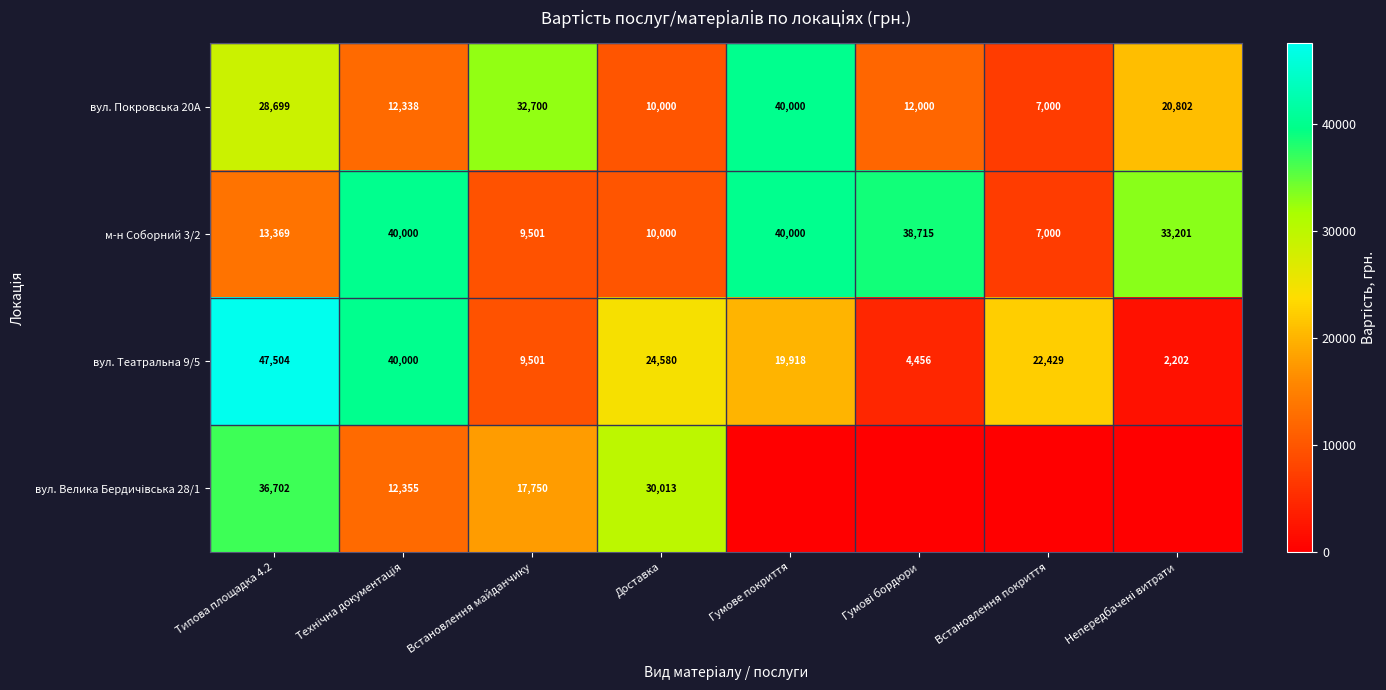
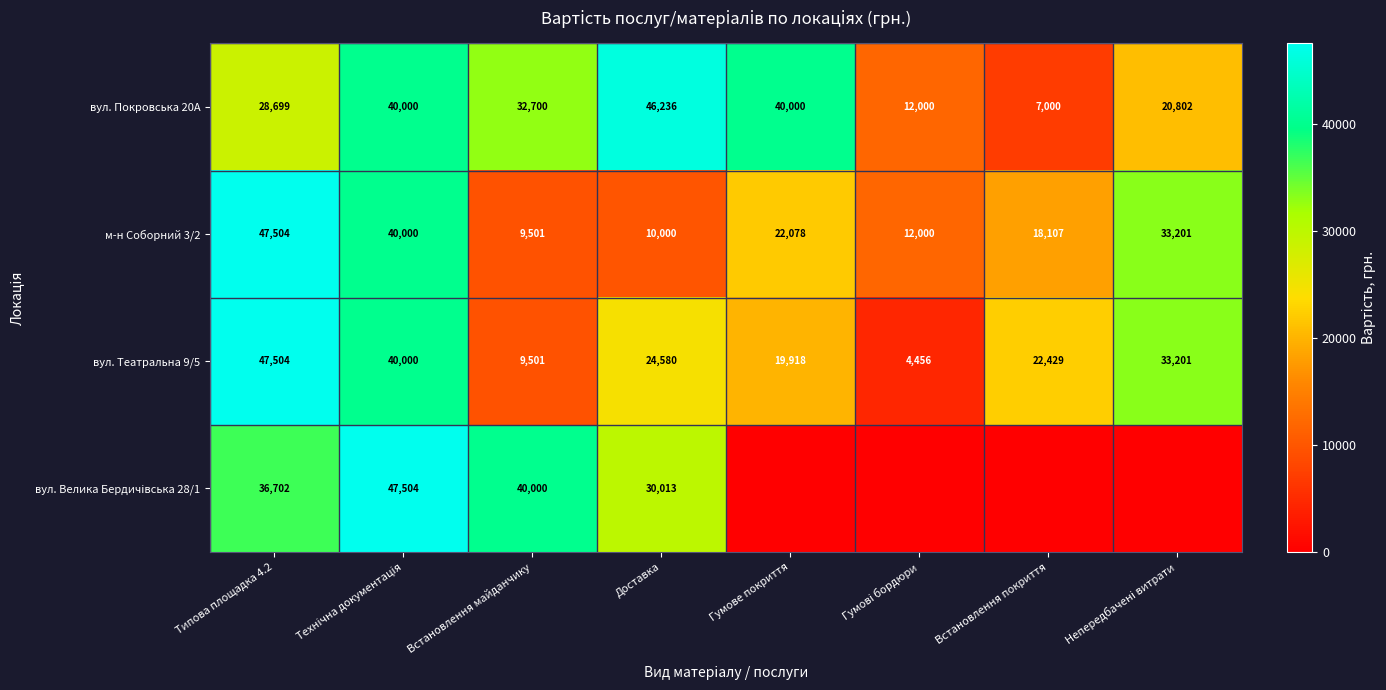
вул. Покровська 20А, Технічна документація: 12,338 -> 40,000
вул. Покровська 20А, Доставка: 10,000 -> 46,236
м-н Соборний 3/2, Типова площадка 4.2: 13,369 -> 47,504
м-н Соборний 3/2, Гумове покриття: 40,000 -> 22,078
м-н Соборний 3/2, Гумові бордюри: 38,715 -> 12,000
м-н Соборний 3/2, Встановлення покриття: 7,000 -> 18,107
вул. Театральна 9/5, Непередбачені витрати: 2,202 -> 33,201
вул. Велика Бердичівська 28/1, Технічна документація: 12,355 -> 47,504
вул. Велика Бердичівська 28/1, Встановлення майданчику: 17,750 -> 40,000
